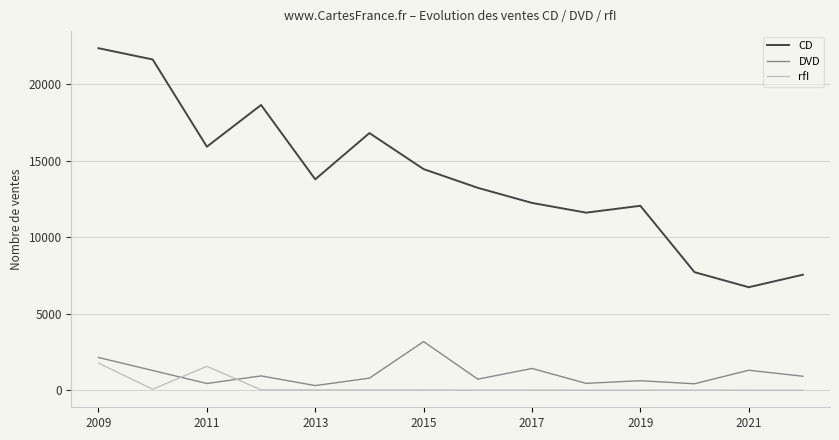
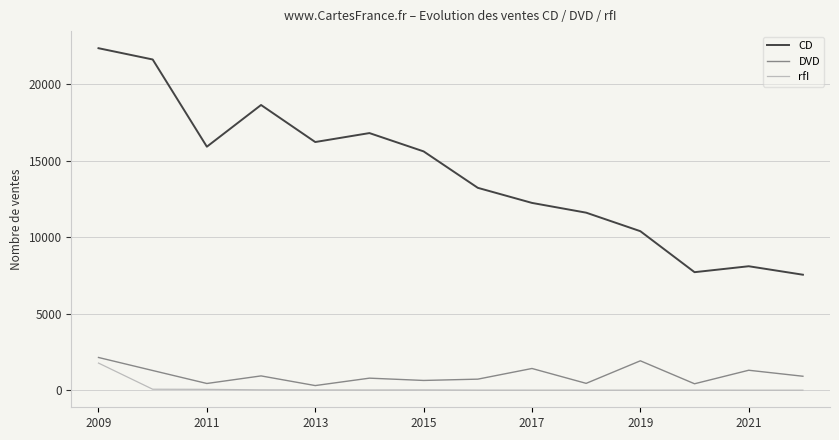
rfI, 2011: 1600 -> 100
CD, 2013: 13800 -> 16200
CD, 2015: 14500 -> 15600
DVD, 2015: 3200 -> 600
CD, 2019: 12100 -> 10400
DVD, 2019: 600 -> 1900
CD, 2021: 6700 -> 8100
